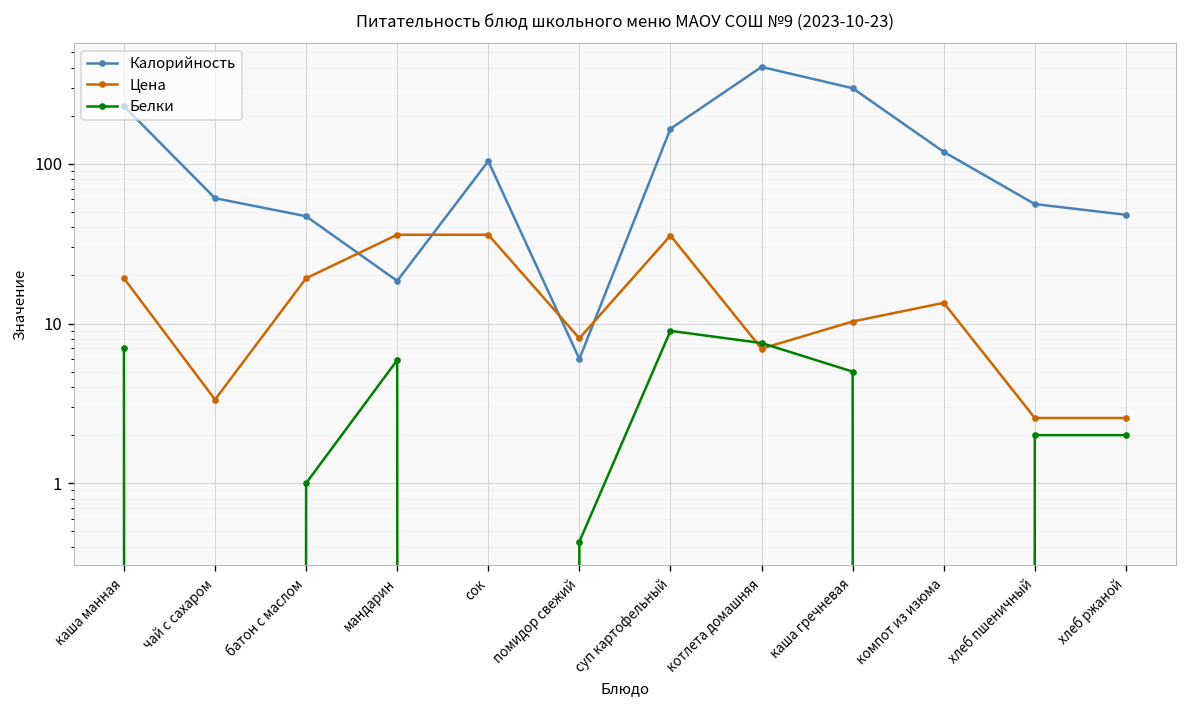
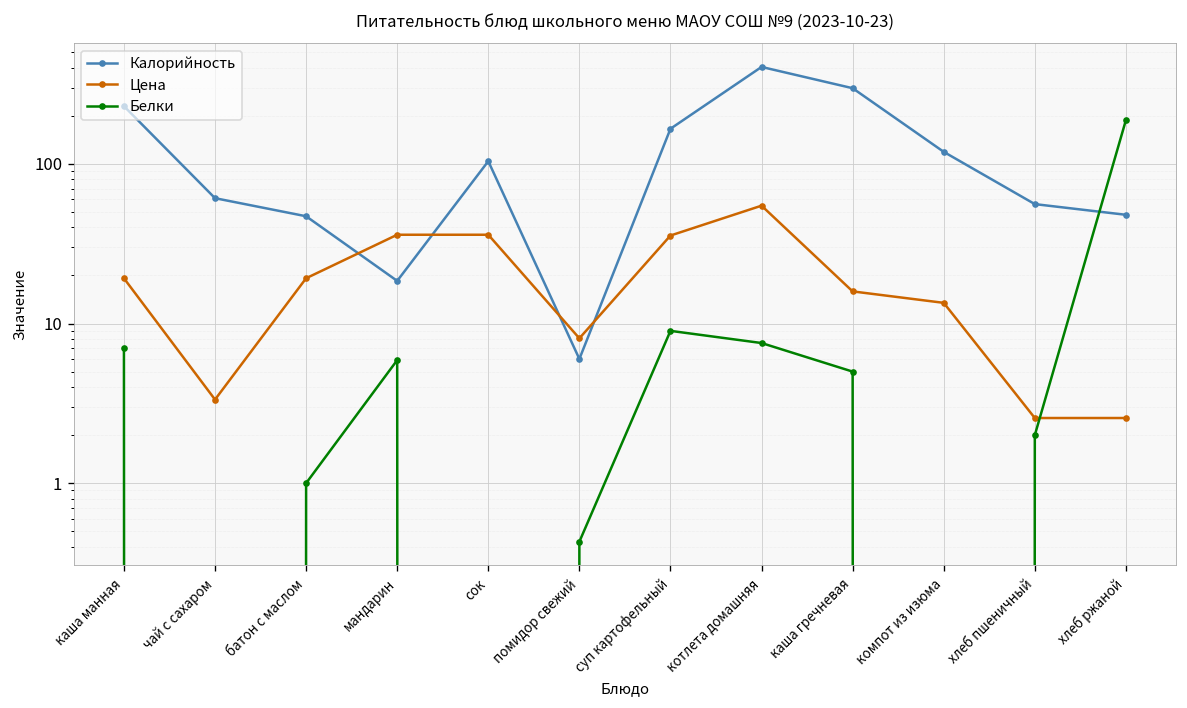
Цена, котлета домашняя: 7 -> 55
Цена, каша гречневая: 10 -> 16
Белки, хлеб ржаной: 2 -> 190
